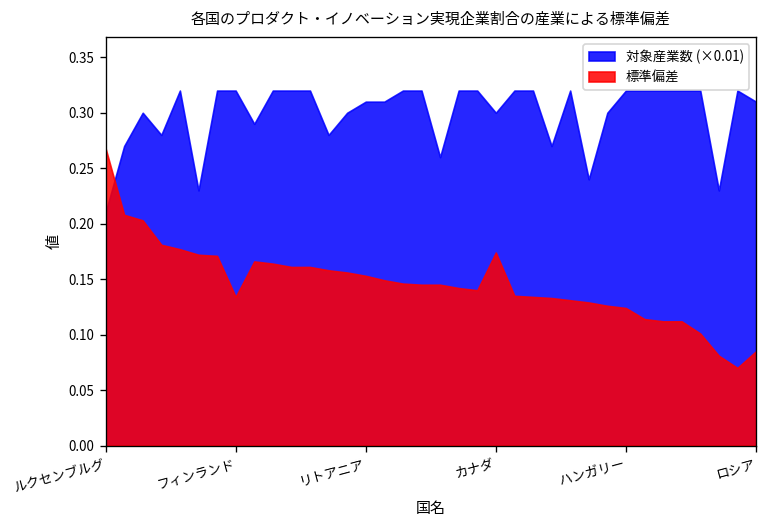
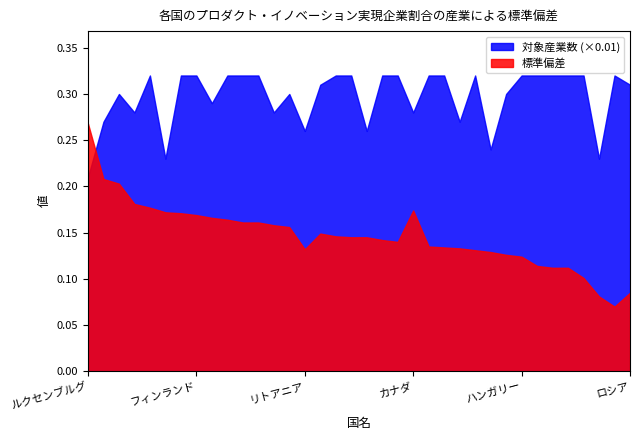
標準偏差, フィンランド: 0.13 -> 0.17
対象産業数 (×0.01), リトアニア: 0.31 -> 0.26
標準偏差, リトアニア: 0.15 -> 0.13
対象産業数 (×0.01), カナダ: 0.30 -> 0.28
